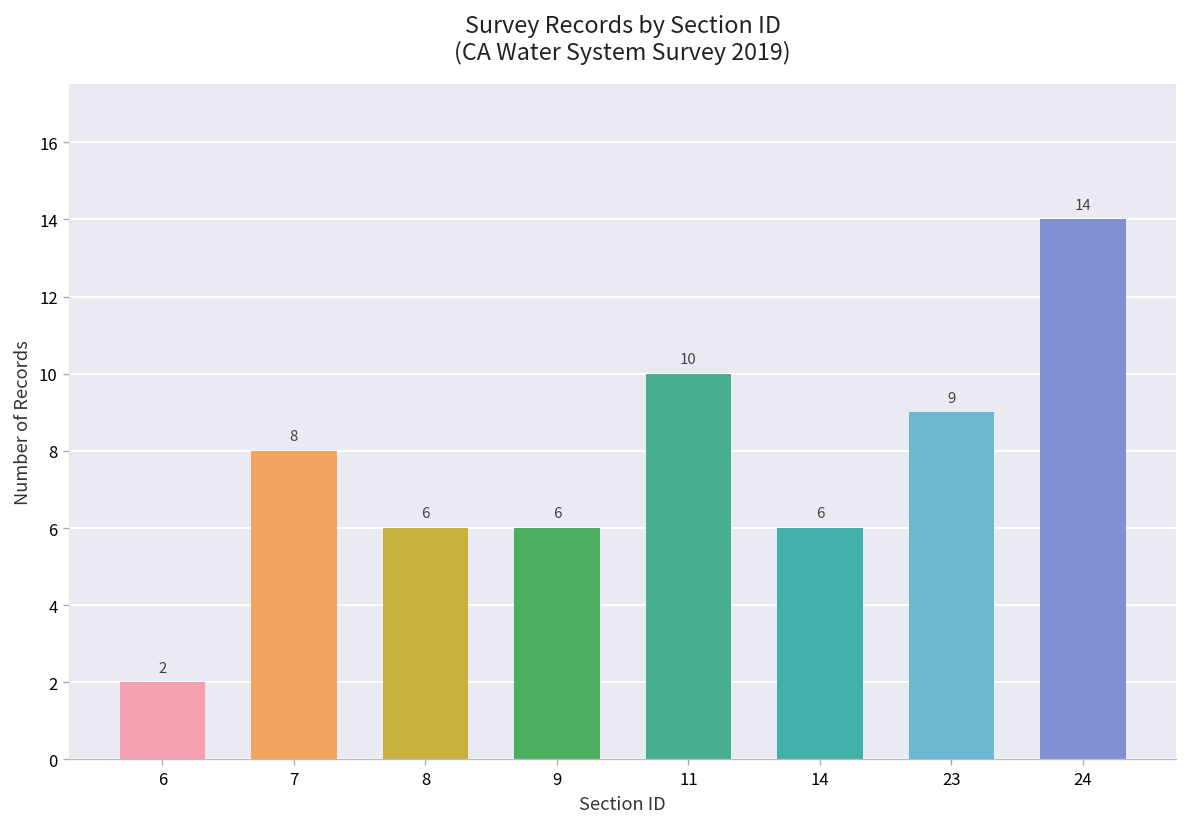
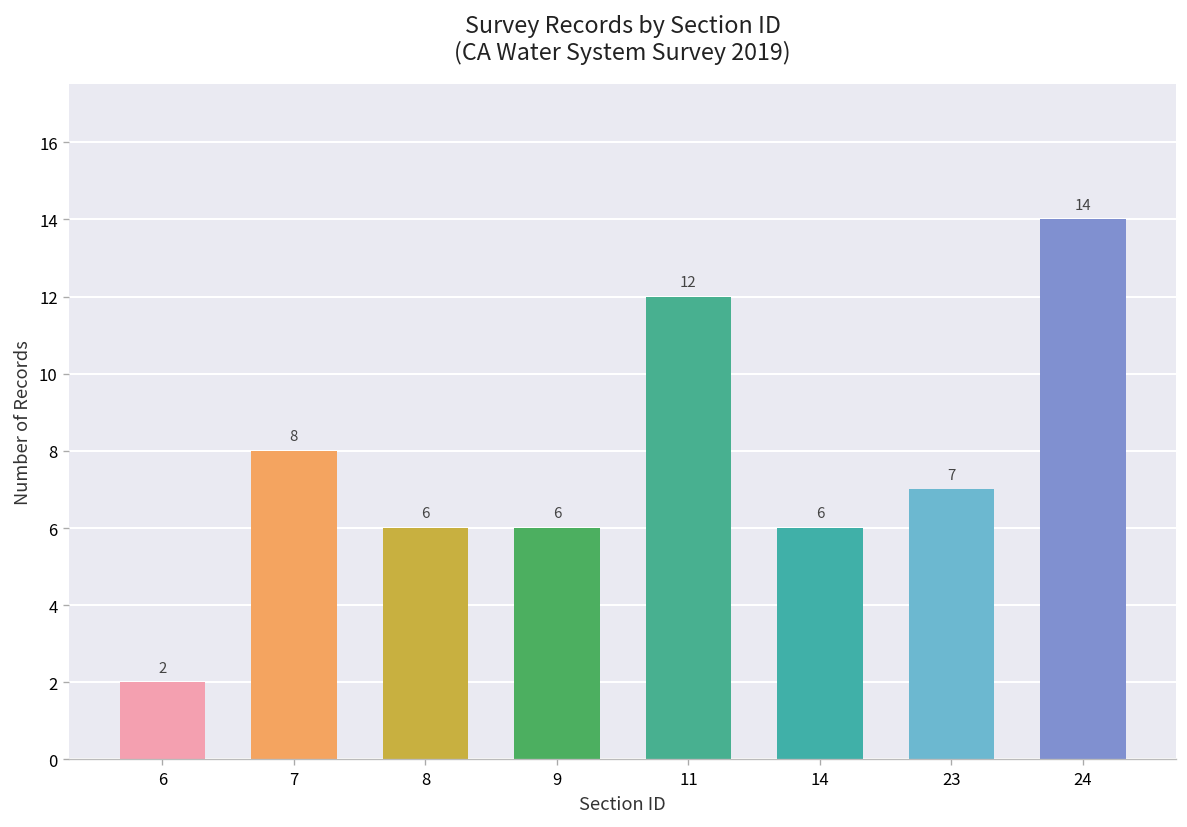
11: 10 -> 12
23: 9 -> 7
